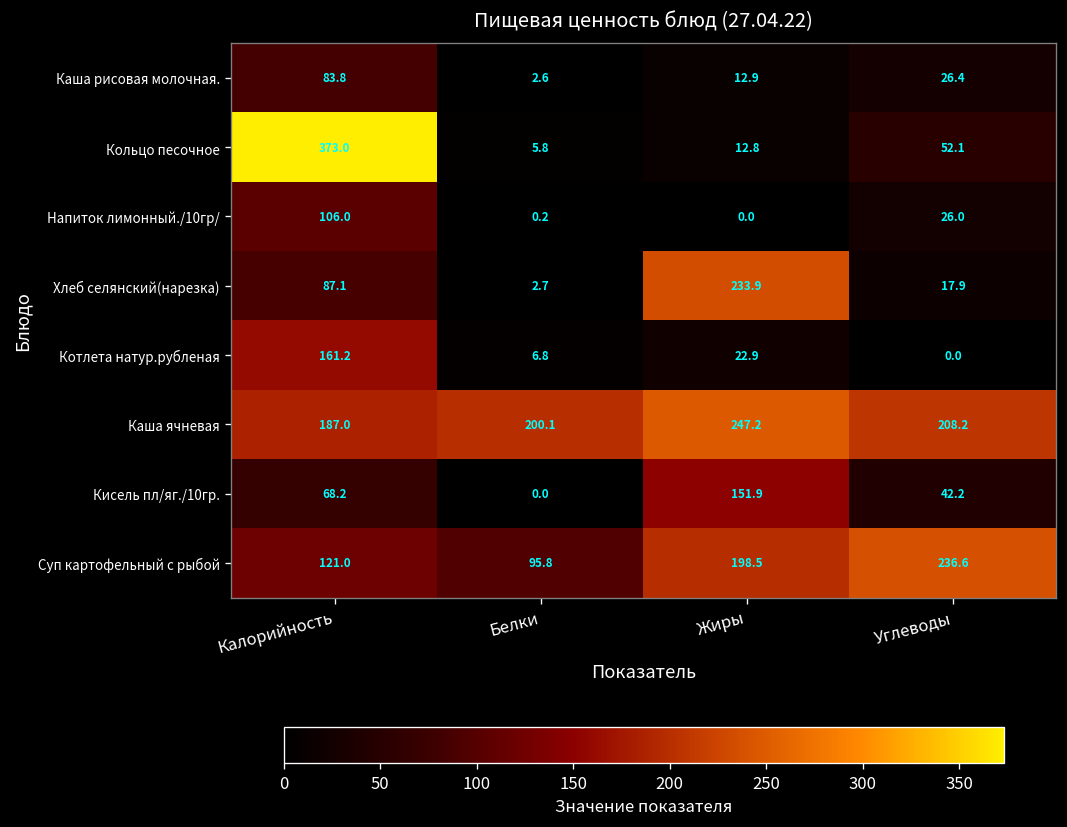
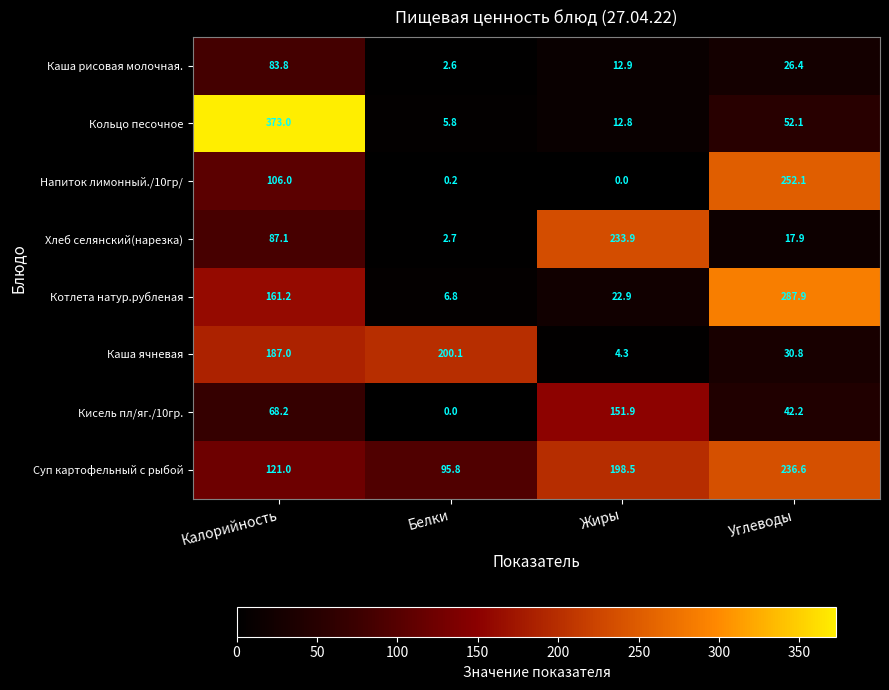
Напиток лимонный./10гр/, Углеводы: 26.0 -> 252.1
Котлета натур.рубленая, Углеводы: 0.0 -> 287.9
Каша ячневая, Жиры: 247.2 -> 4.3
Каша ячневая, Углеводы: 208.2 -> 30.8
